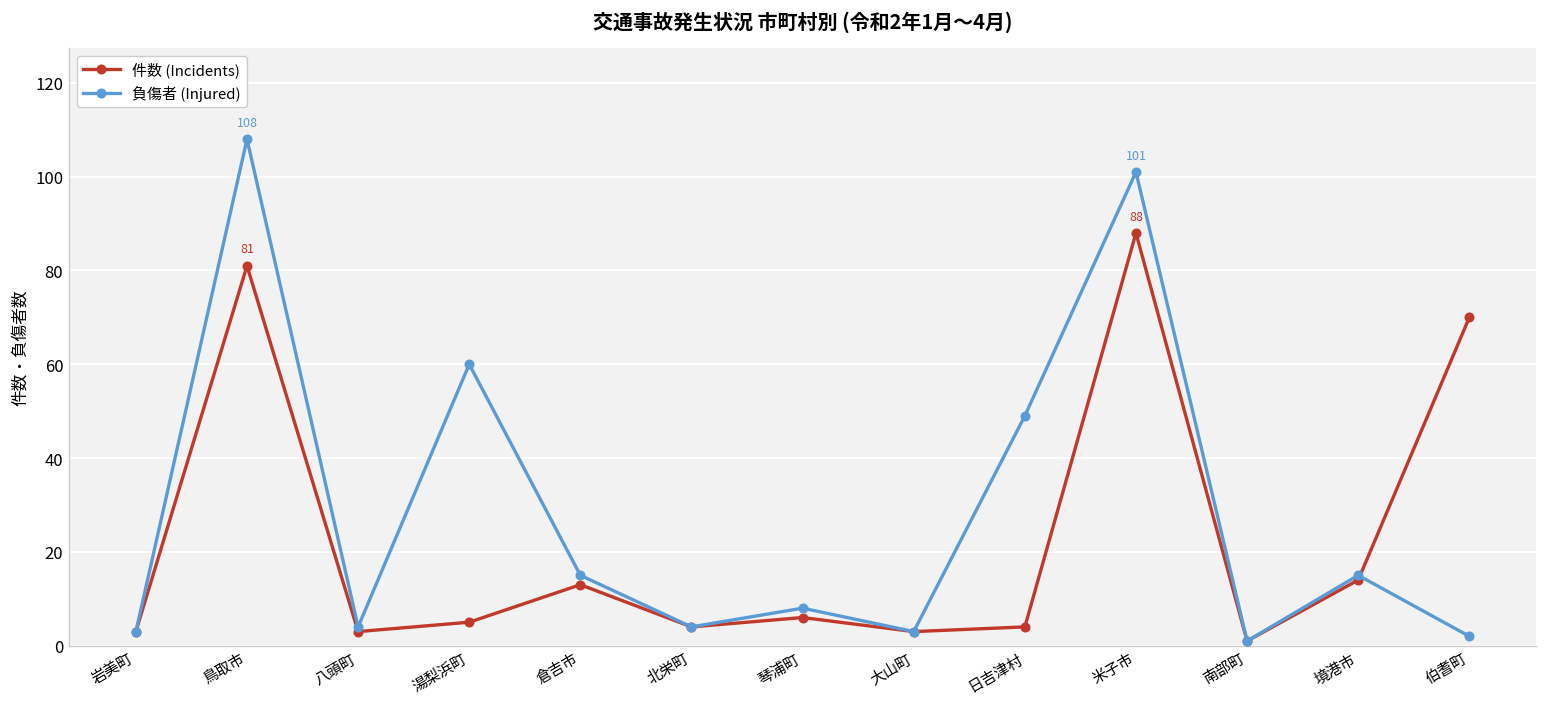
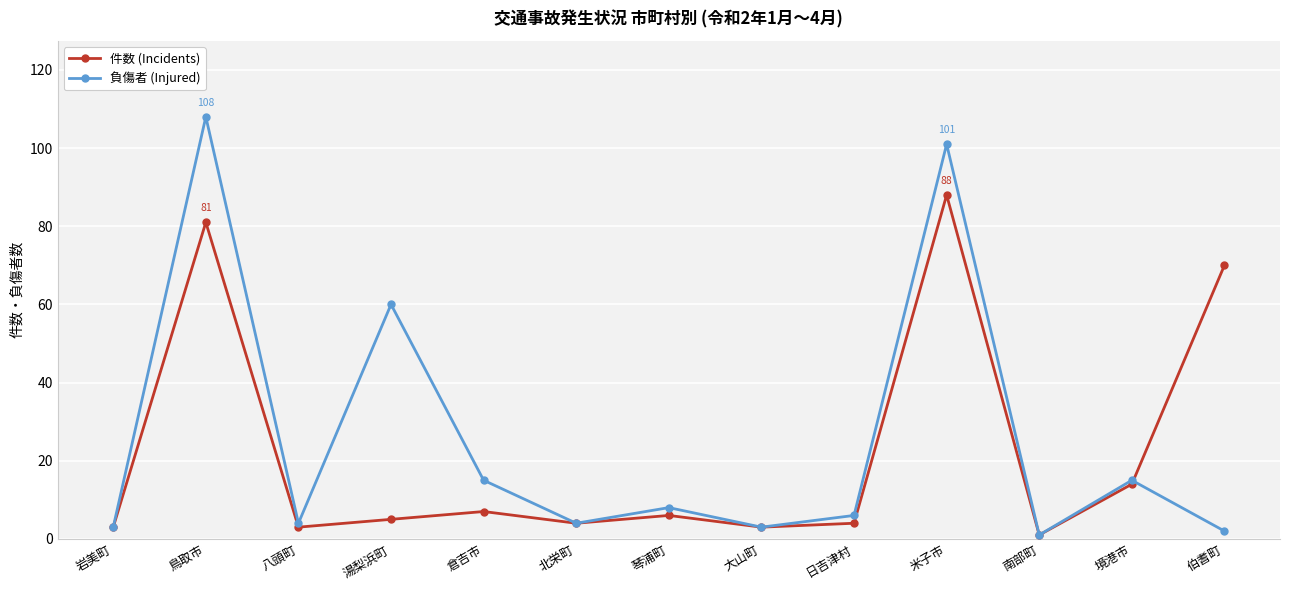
件数 (Incidents), 倉吉市: 13 -> 7
負傷者 (Injured), 日吉津村: 49 -> 6
